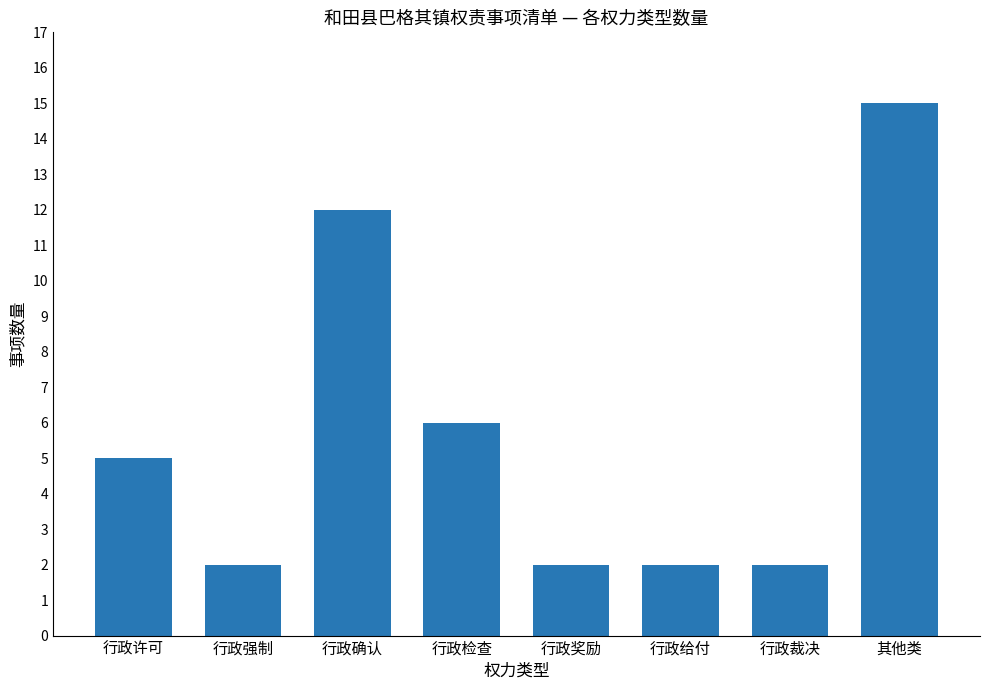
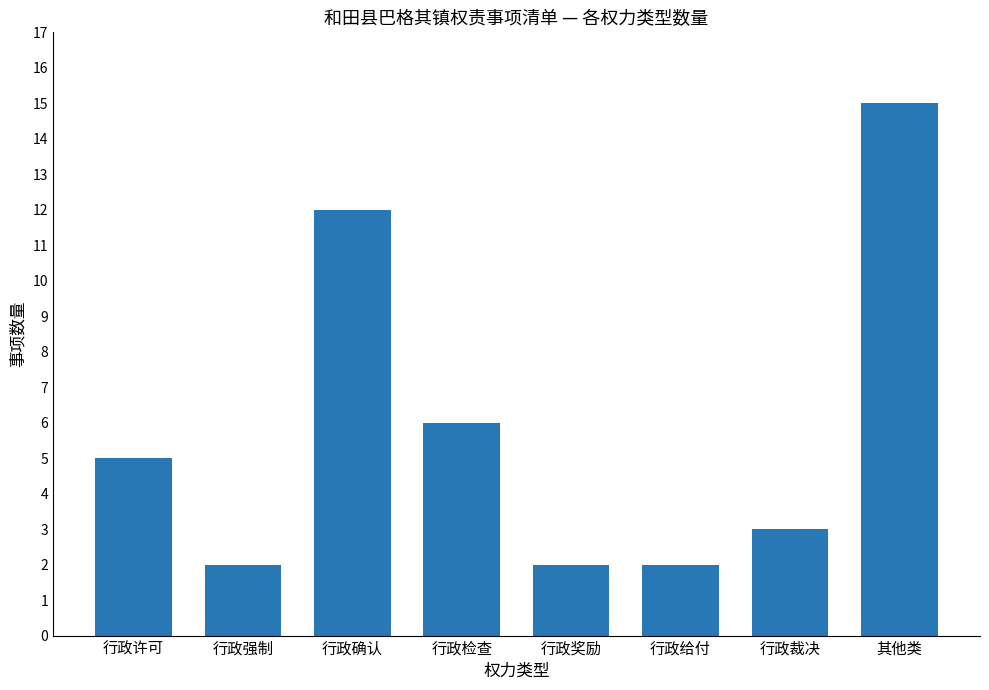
行政裁决: 2 -> 3
